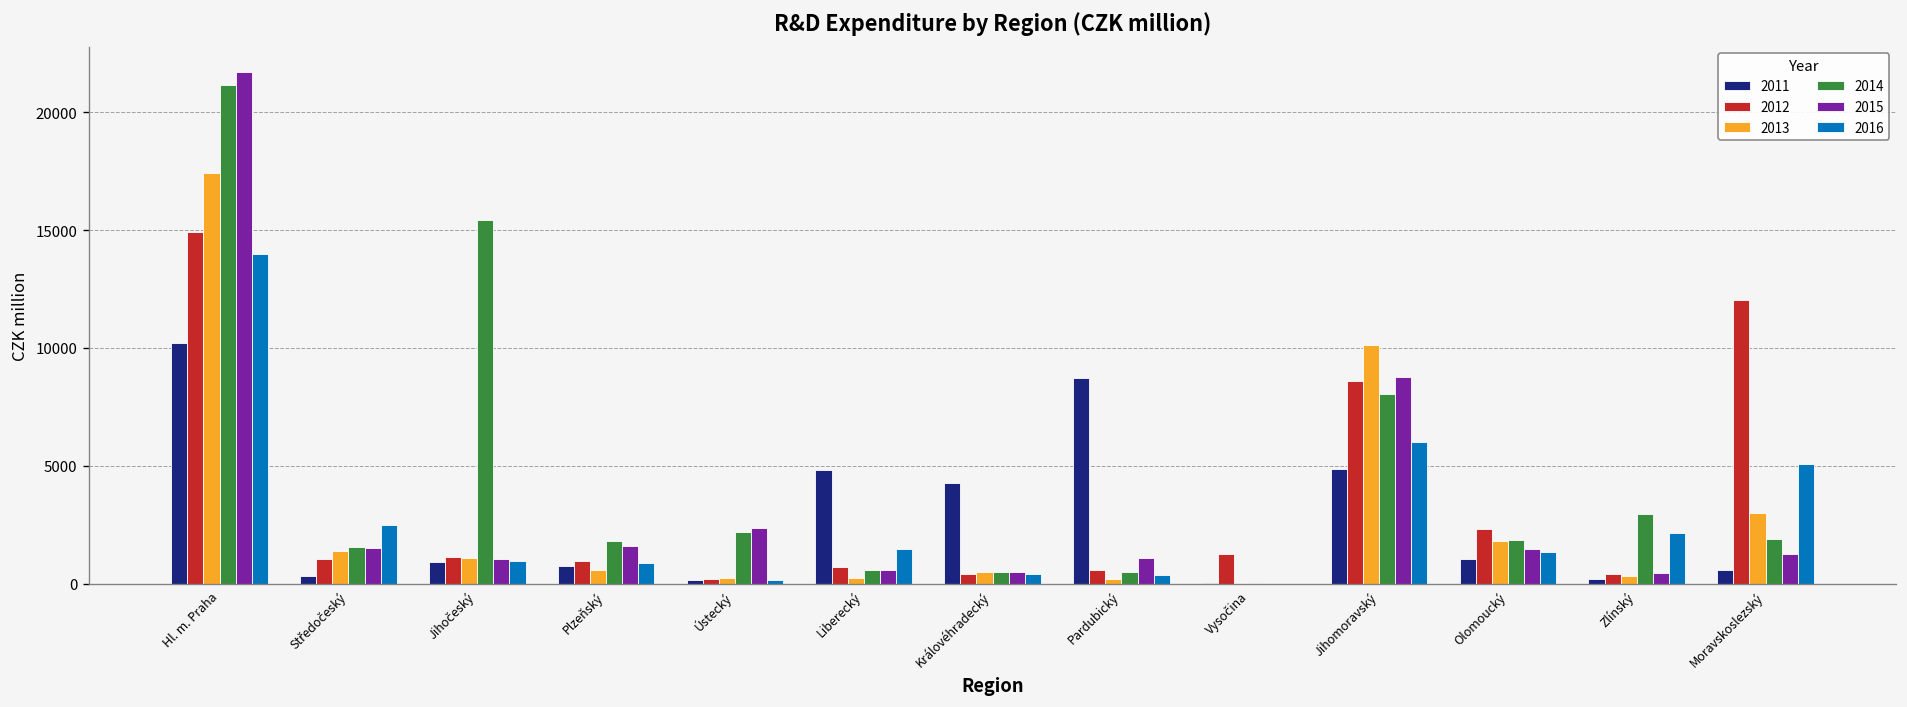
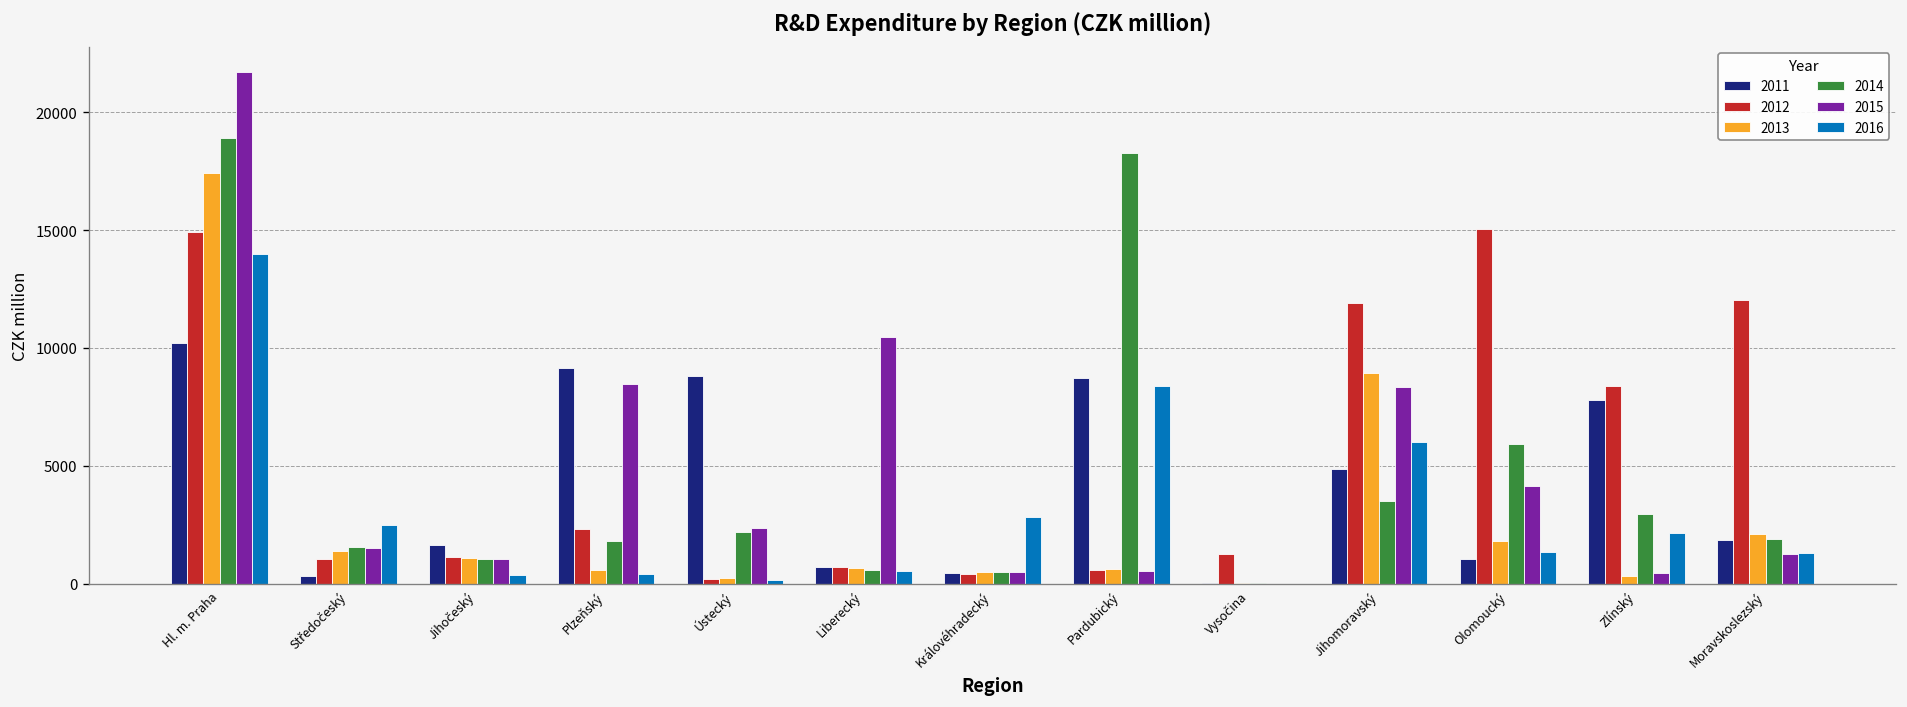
2014, Hl. m. Praha: 21200 -> 18900
2011, Jihočeský: 900 -> 1700
2014, Jihočeský: 15400 -> 1100
2016, Jihočeský: 1000 -> 400
2011, Plzeňský: 800 -> 9100
2012, Plzeňský: 1000 -> 2300
2015, Plzeňský: 1600 -> 8500
2016, Plzeňský: 900 -> 400
2011, Ústecký: 200 -> 8800
2011, Liberecký: 4800 -> 700
2013, Liberecký: 200 -> 700
2015, Liberecký: 600 -> 10500
2016, Liberecký: 1500 -> 500
2011, Královéhradecký: 4300 -> 400
2016, Královéhradecký: 400 -> 2800
2013, Pardubický: 200 -> 600
2014, Pardubický: 500 -> 18300
2015, Pardubický: 1100 -> 500
2016, Pardubický: 400 -> 8400
2012, Jihomoravský: 8600 -> 11900
2013, Jihomoravský: 10100 -> 8900
2014, Jihomoravský: 8000 -> 3500
2015, Jihomoravský: 8800 -> 8300
2012, Olomoucký: 2300 -> 15000
2014, Olomoucký: 1800 -> 5900
2015, Olomoucký: 1500 -> 4200
2011, Zlínský: 200 -> 7800
2012, Zlínský: 400 -> 8400
2011, Moravskoslezský: 600 -> 1900
2013, Moravskoslezský: 3000 -> 2100
2016, Moravskoslezský: 5100 -> 1300
